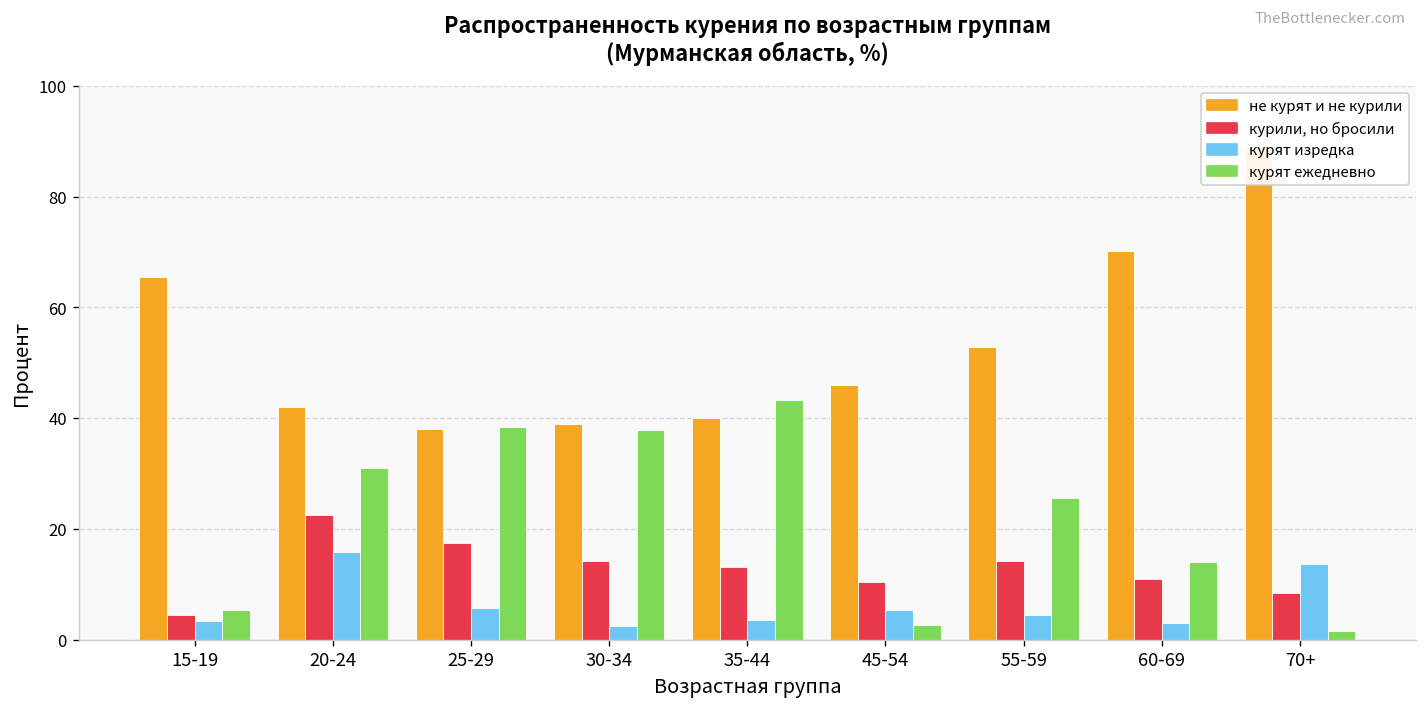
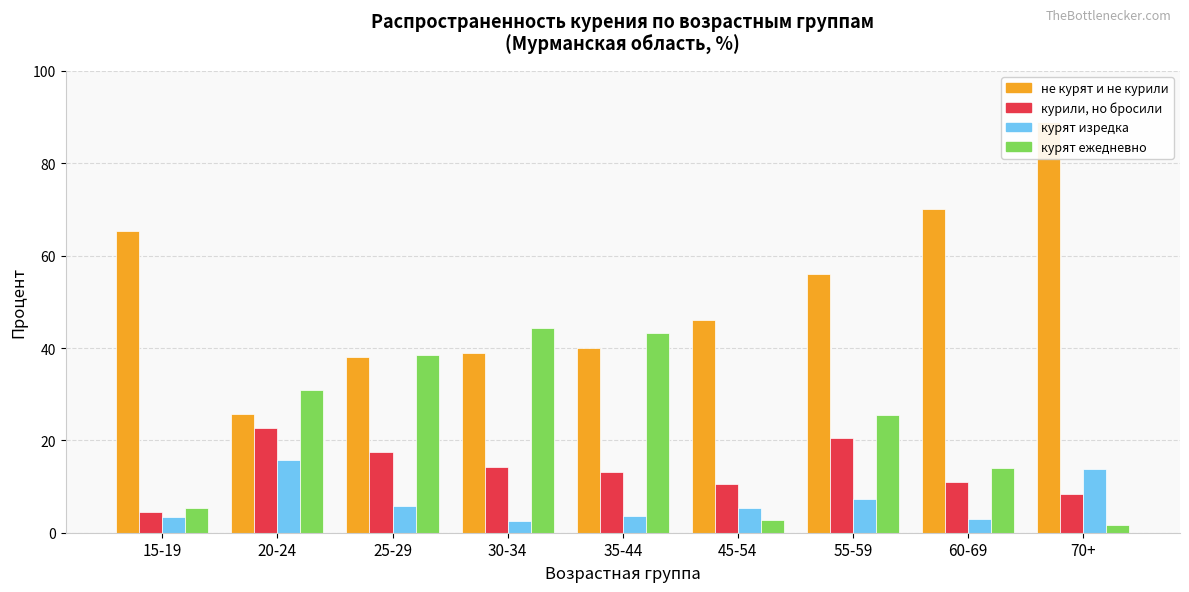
не курят и не курили, 20-24: 42 -> 26
курят ежедневно, 30-34: 38 -> 44
не курят и не курили, 55-59: 53 -> 56
курили, но бросили, 55-59: 14 -> 21
курят изредка, 55-59: 4 -> 7
